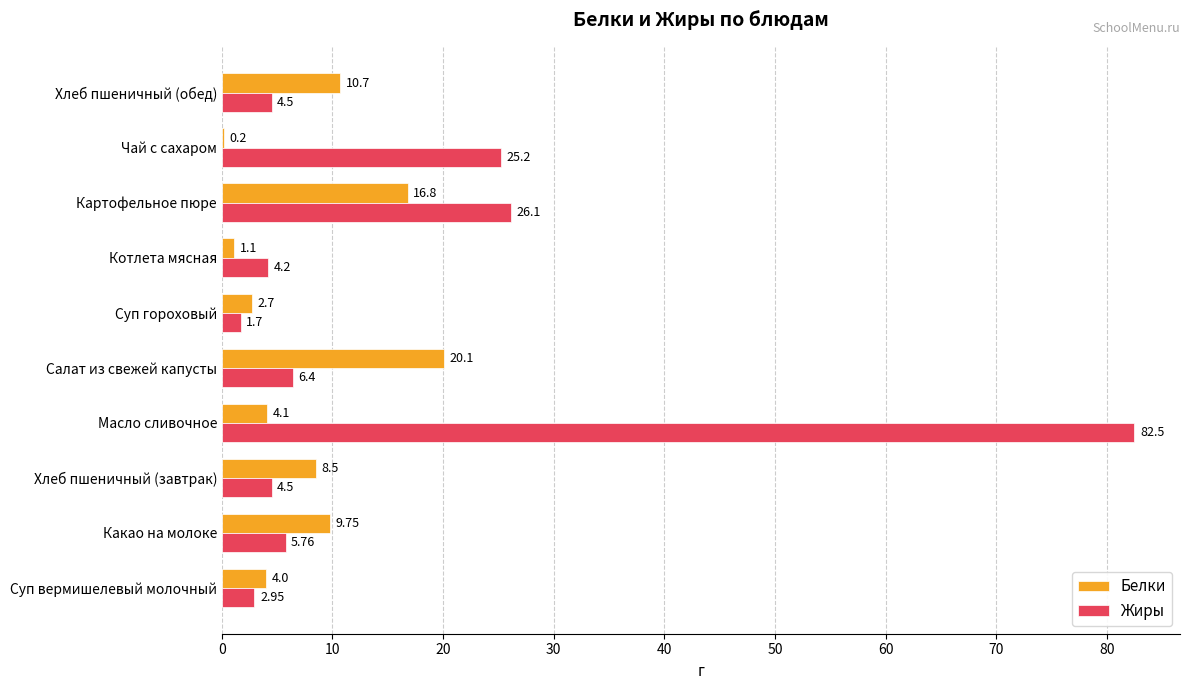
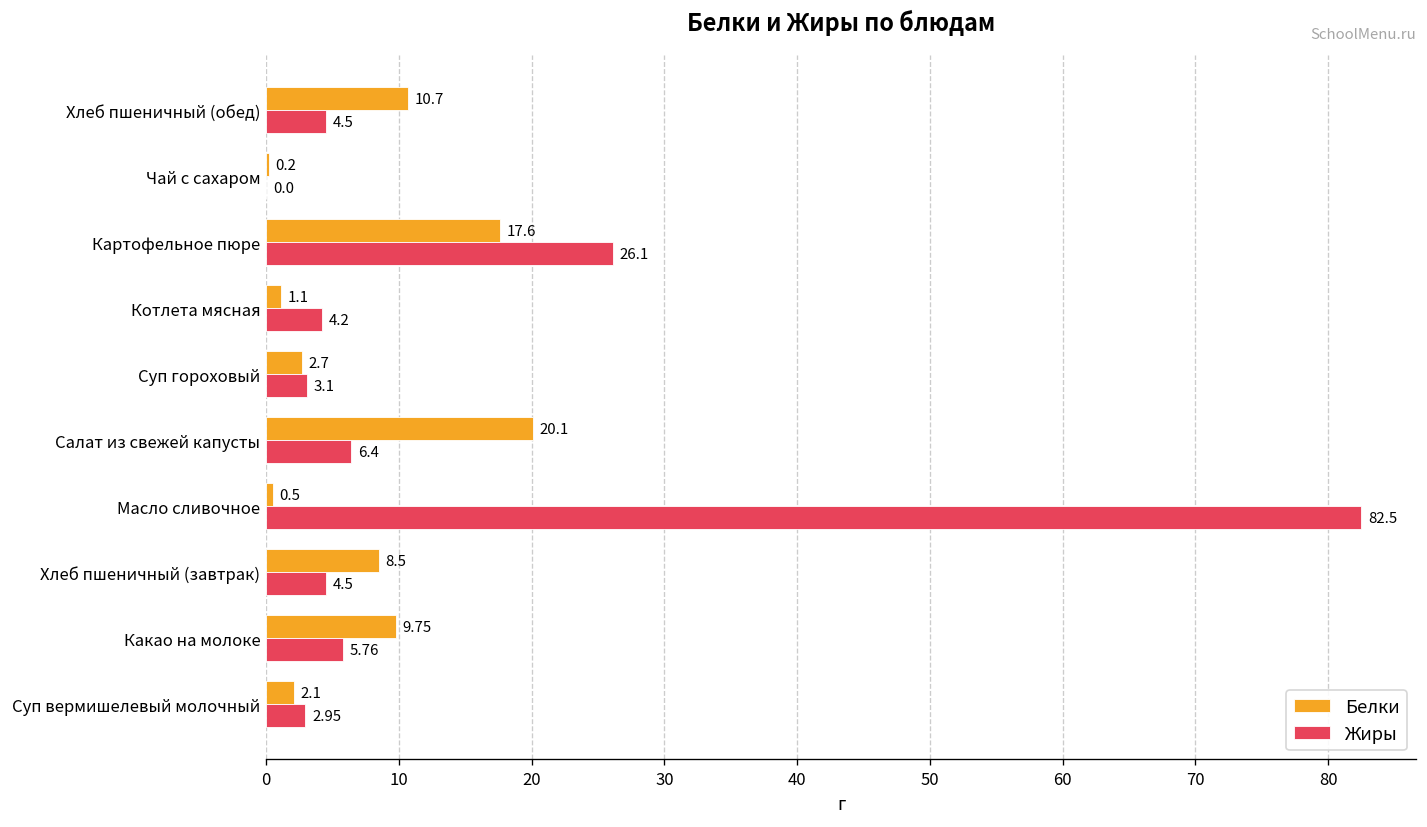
Жиры, Чай с сахаром: 25.2 -> 0.0
Белки, Картофельное пюре: 16.8 -> 17.6
Жиры, Суп гороховый: 1.7 -> 3.1
Белки, Масло сливочное: 4.1 -> 0.5
Белки, Суп вермишелевый молочный: 4.0 -> 2.1
